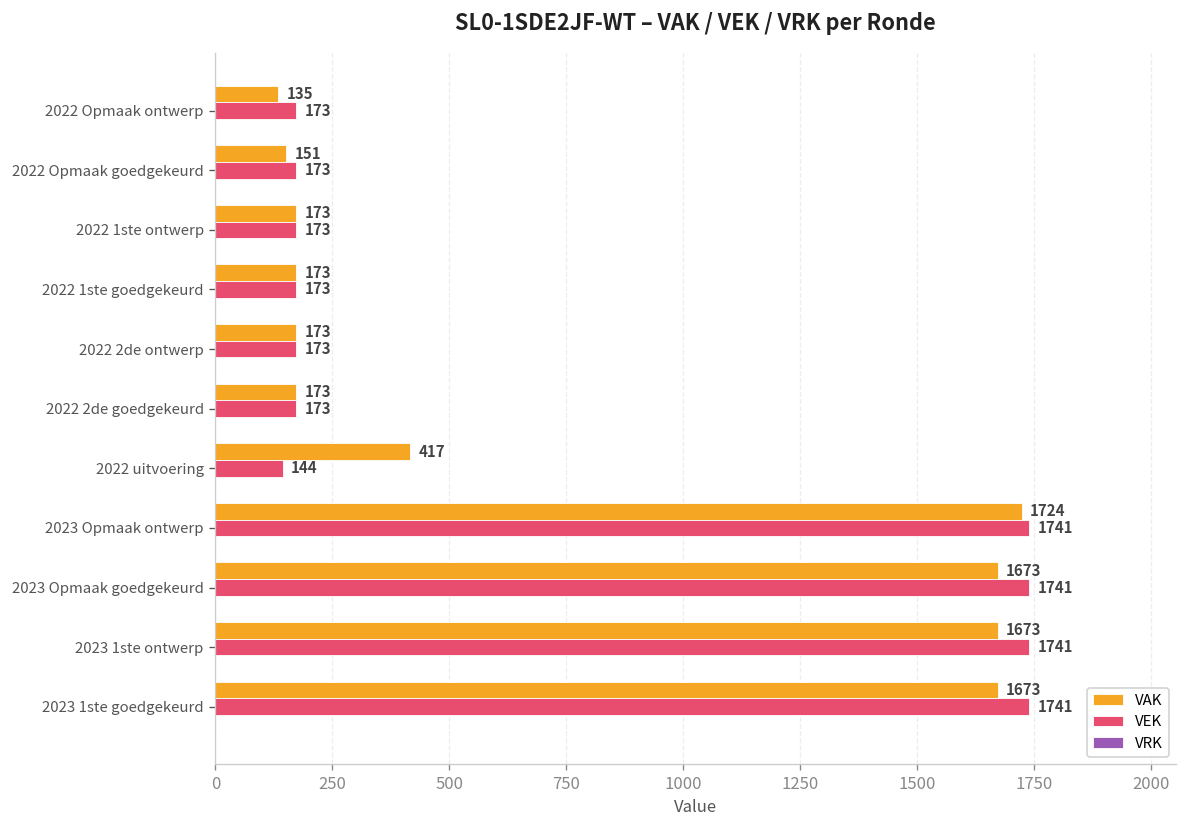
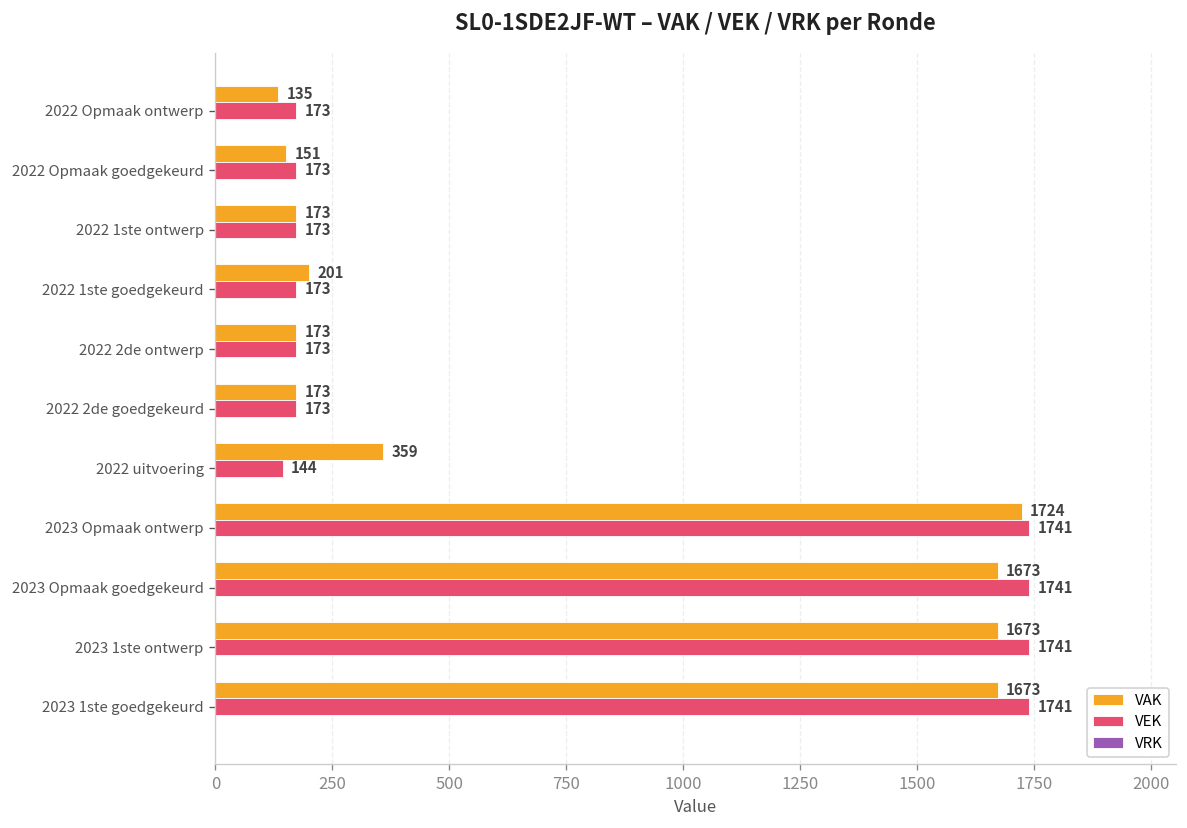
VAK, 2022 1ste goedgekeurd: 173 -> 201
VAK, 2022 uitvoering: 417 -> 359
